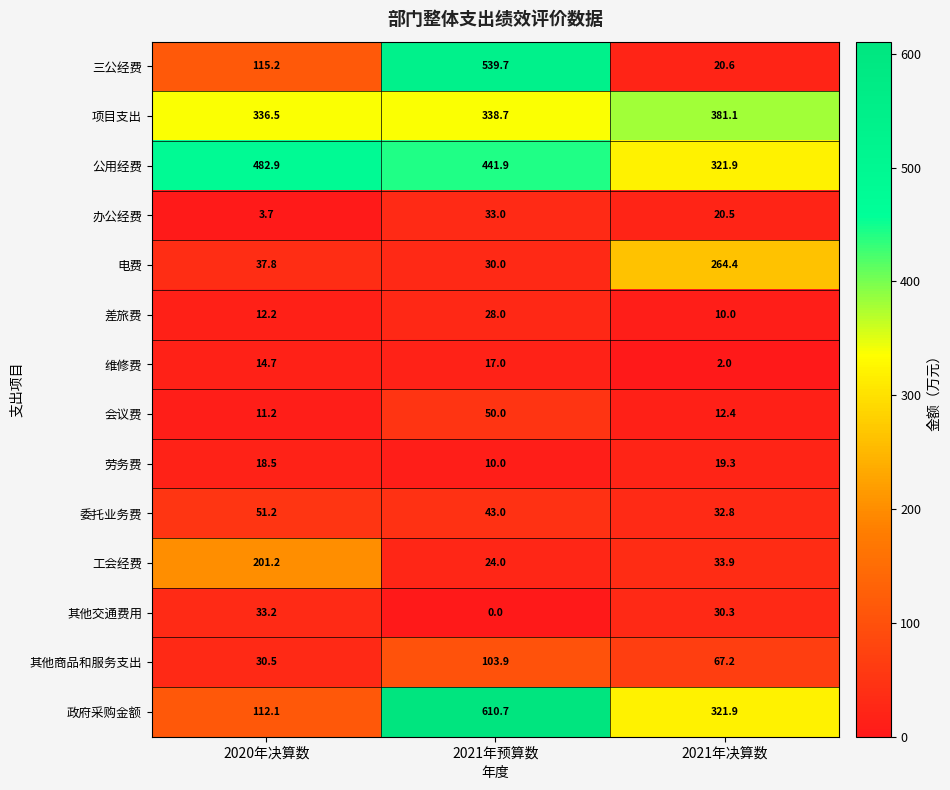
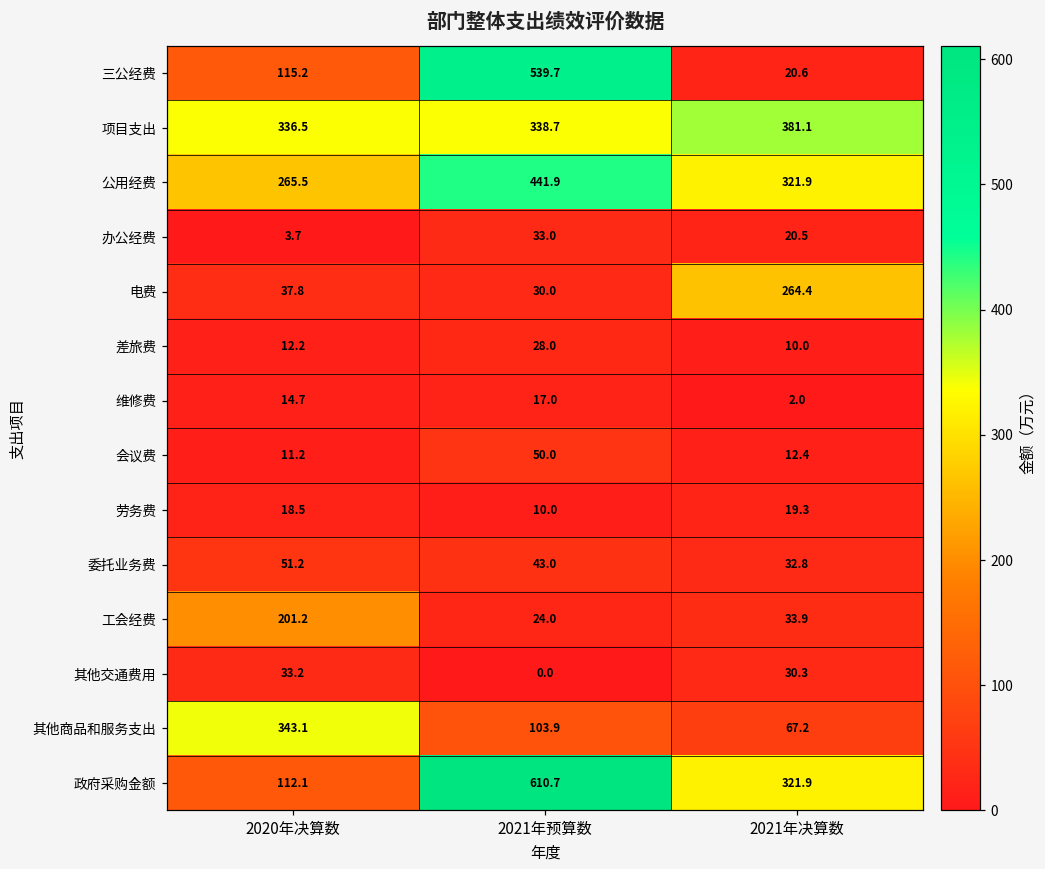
公用经费, 2020年决算数: 482.9 -> 265.5
其他商品和服务支出, 2020年决算数: 30.5 -> 343.1
